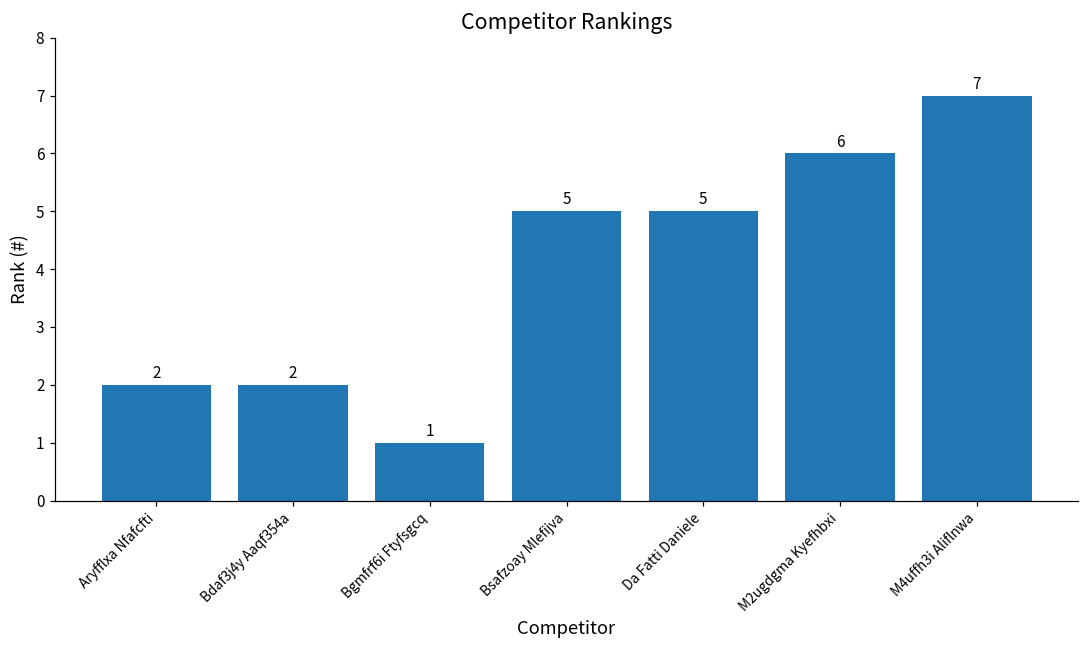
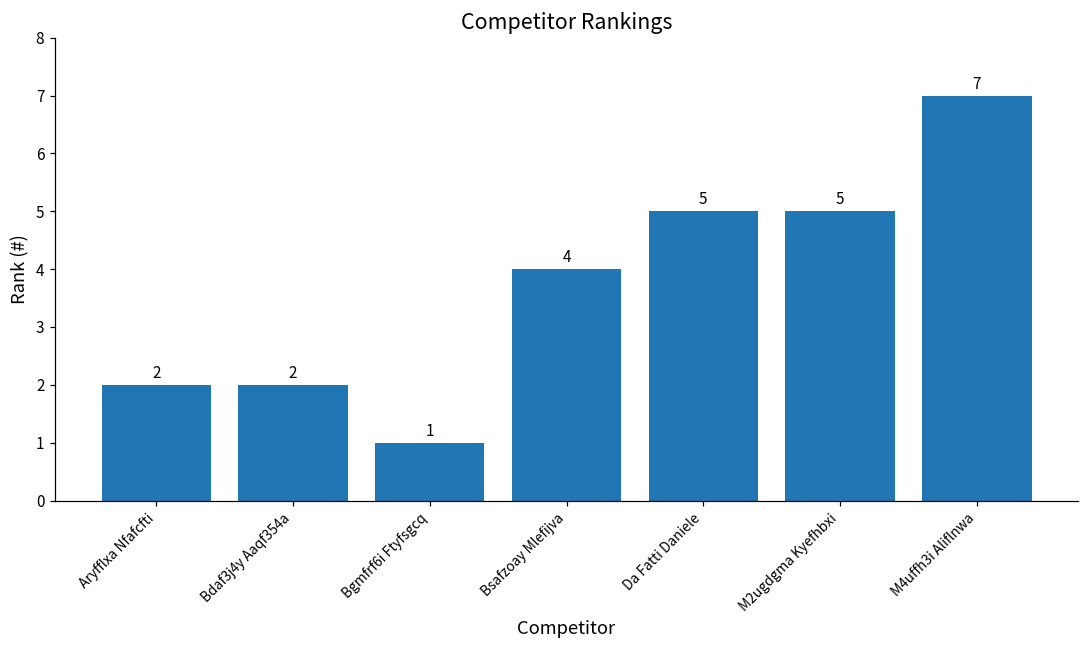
Bsafzoay Mlefijva: 5 -> 4
M2ugdgma Kyefhbxi: 6 -> 5
